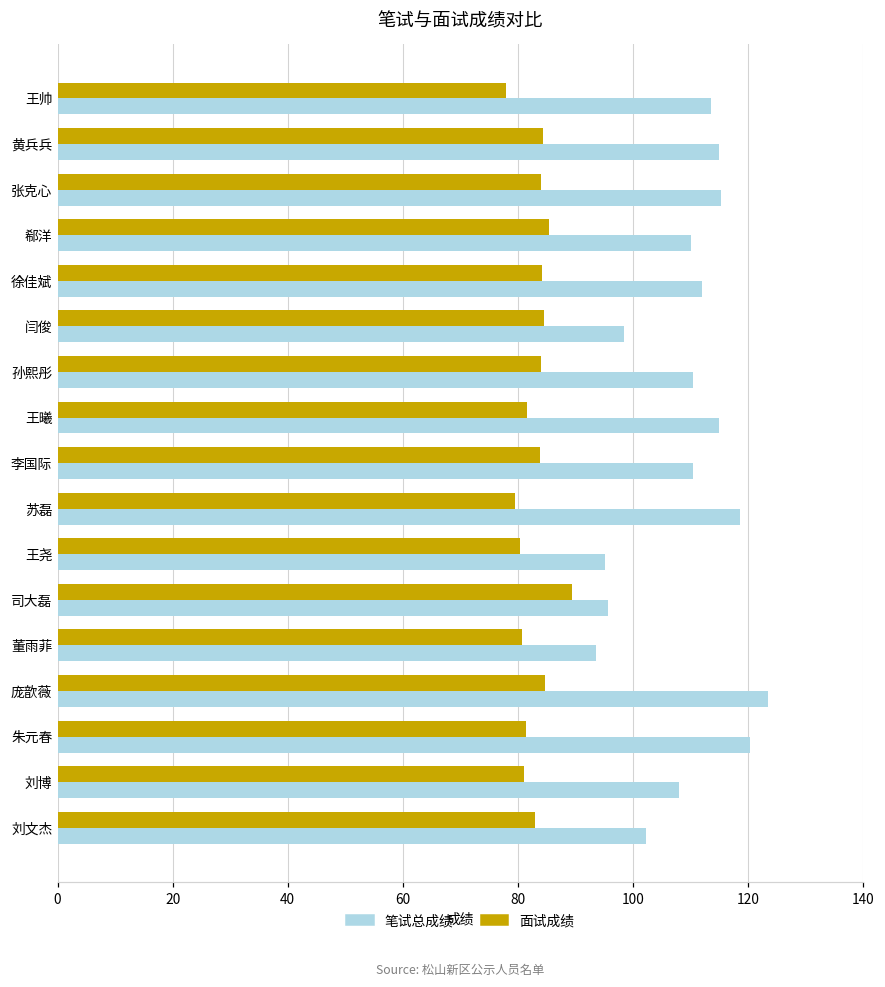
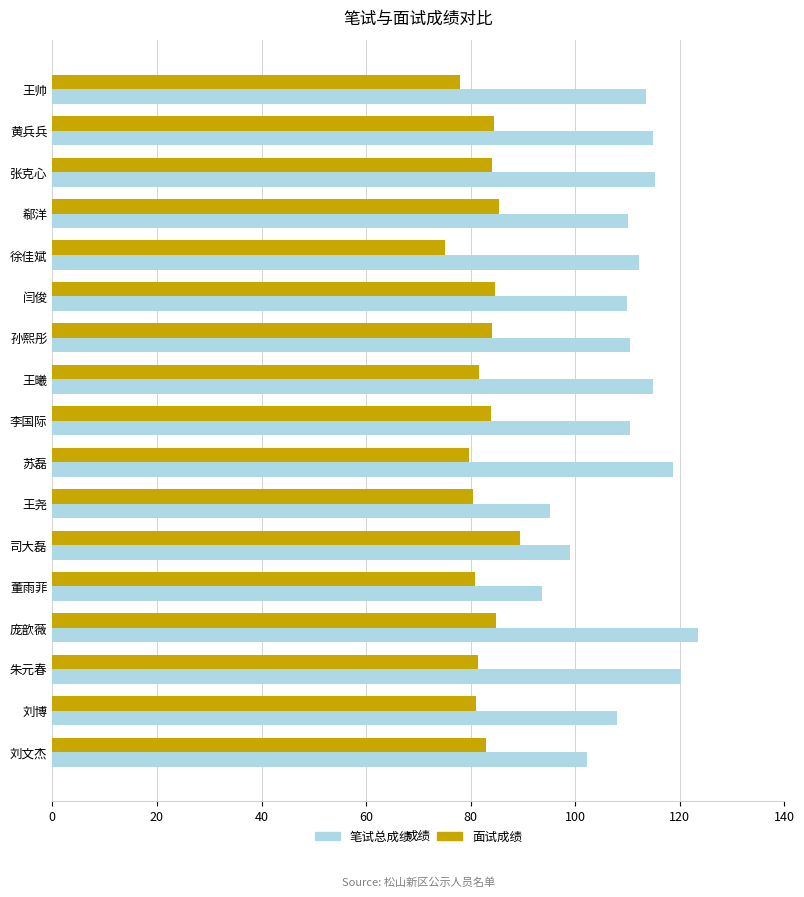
面试成绩, 徐佳斌: 84 -> 75
笔试总成绩, 闫俊: 99 -> 110
笔试总成绩, 司大磊: 96 -> 99
